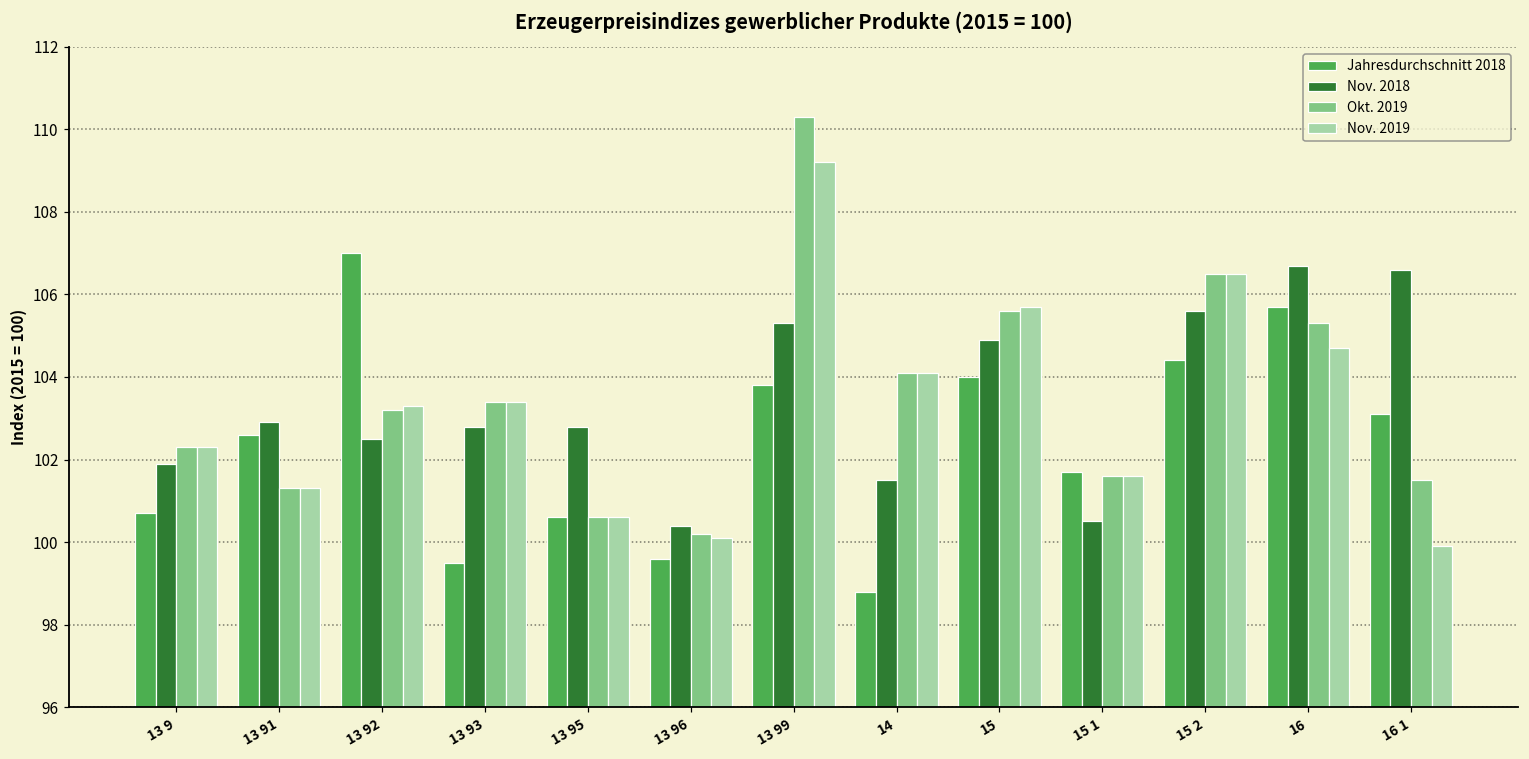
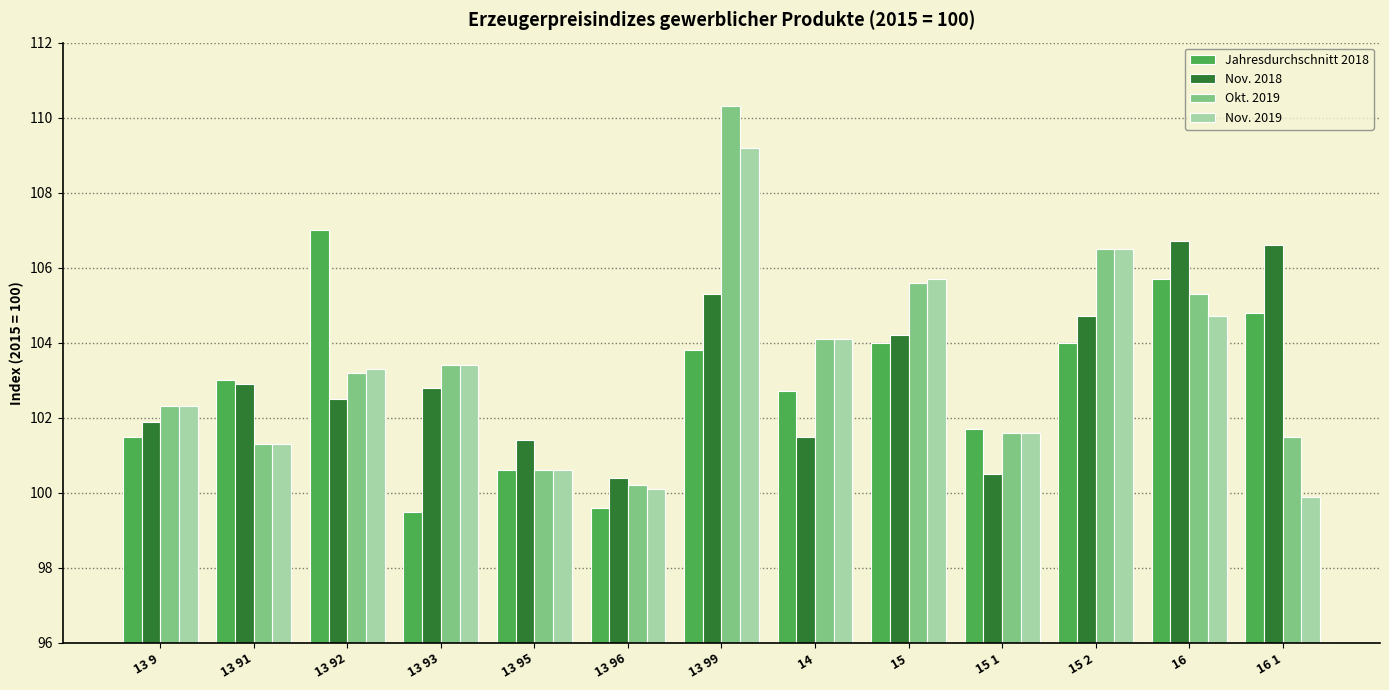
Jahresdurchschnitt 2018, 13 9: 100.7 -> 101.5
Jahresdurchschnitt 2018, 13 91: 102.6 -> 103.0
Nov. 2018, 13 95: 102.8 -> 101.4
Jahresdurchschnitt 2018, 14: 98.8 -> 102.7
Nov. 2018, 15: 104.9 -> 104.2
Jahresdurchschnitt 2018, 15 2: 104.4 -> 104.0
Nov. 2018, 15 2: 105.6 -> 104.7
Jahresdurchschnitt 2018, 16 1: 103.1 -> 104.8
